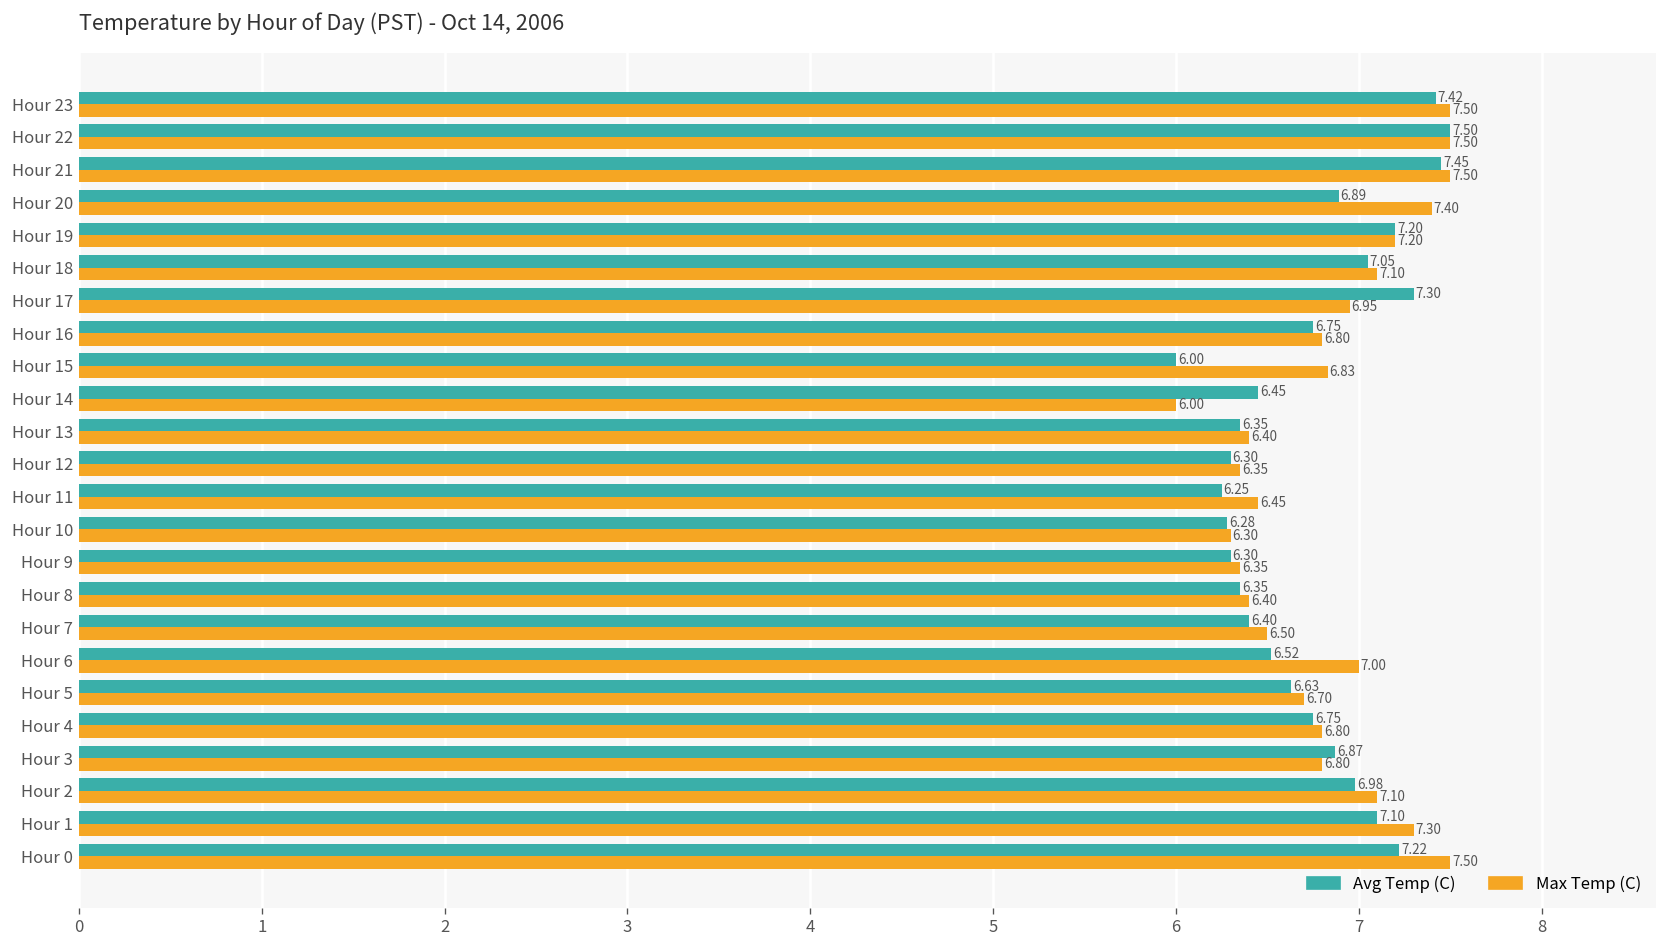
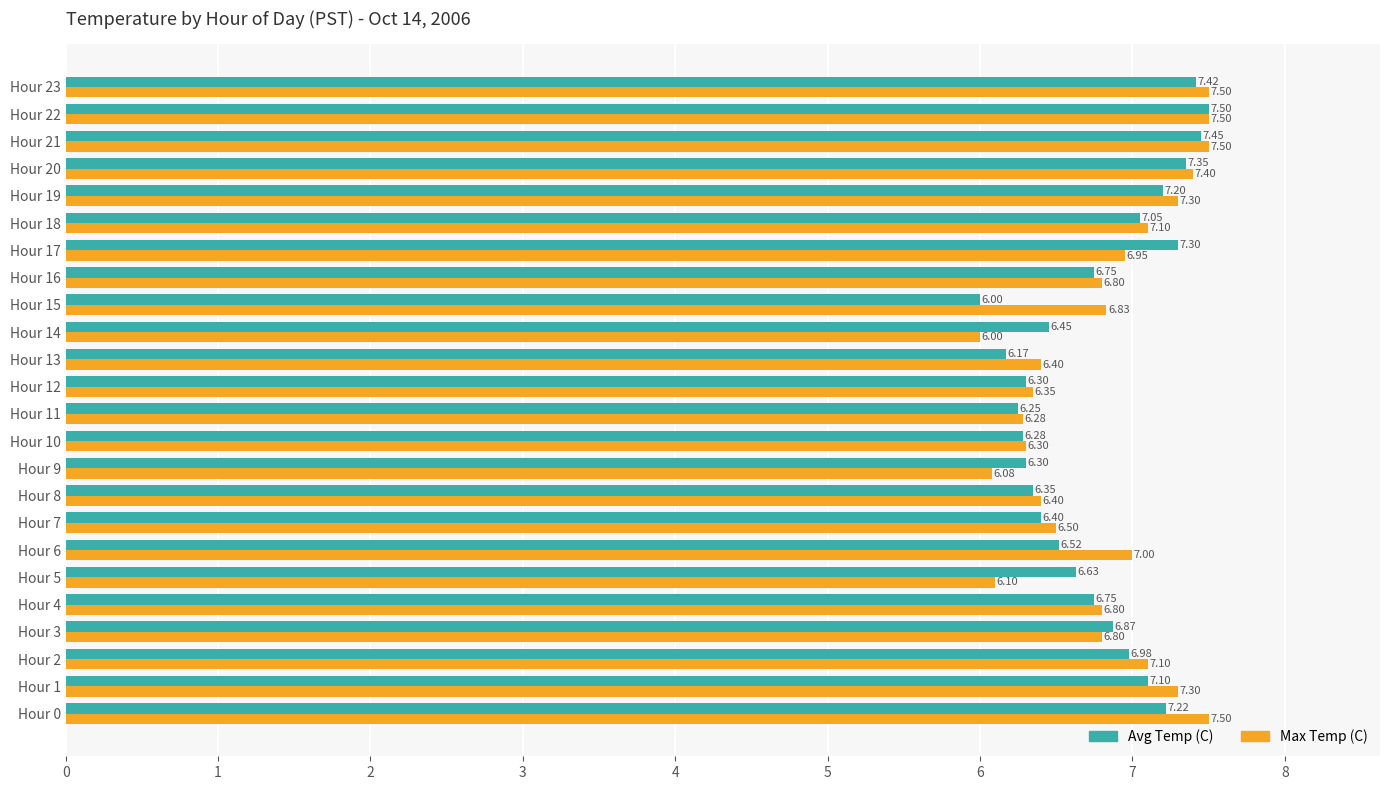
Avg Temp (C), Hour 20: 6.89 -> 7.35
Max Temp (C), Hour 19: 7.20 -> 7.30
Avg Temp (C), Hour 13: 6.35 -> 6.17
Max Temp (C), Hour 11: 6.45 -> 6.28
Max Temp (C), Hour 9: 6.35 -> 6.08
Max Temp (C), Hour 5: 6.70 -> 6.10
